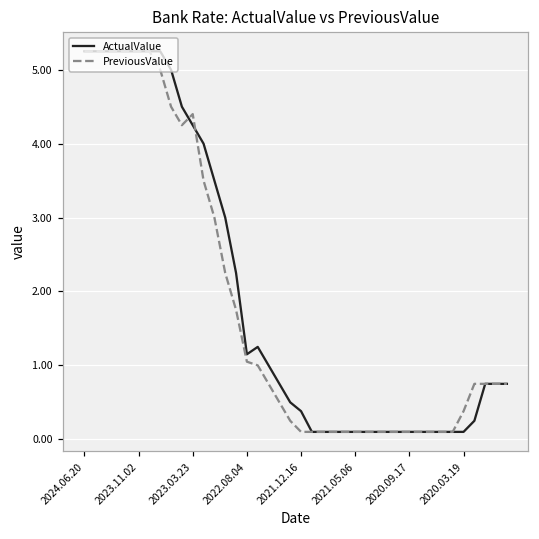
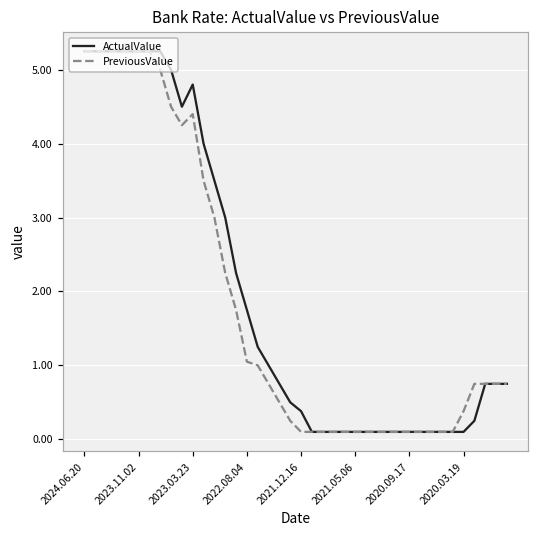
ActualValue, 2023.03.23: 4.3 -> 4.8
ActualValue, 2022.08.04: 1.2 -> 1.8
